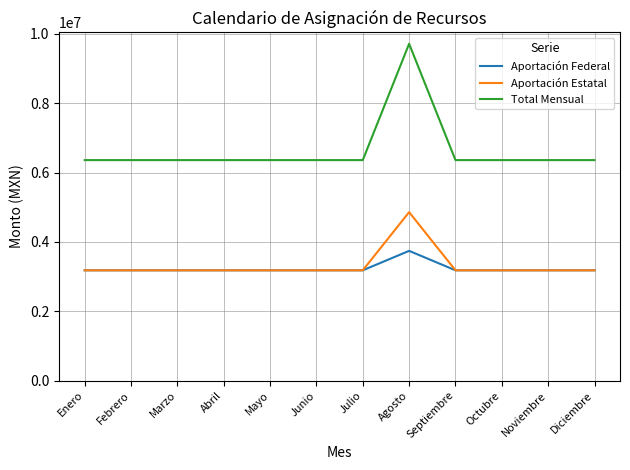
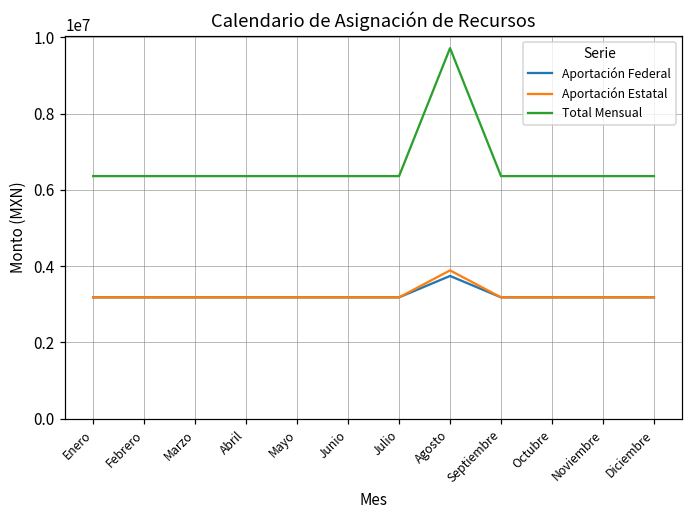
Aportación Estatal, Agosto: 4900000 -> 3900000
